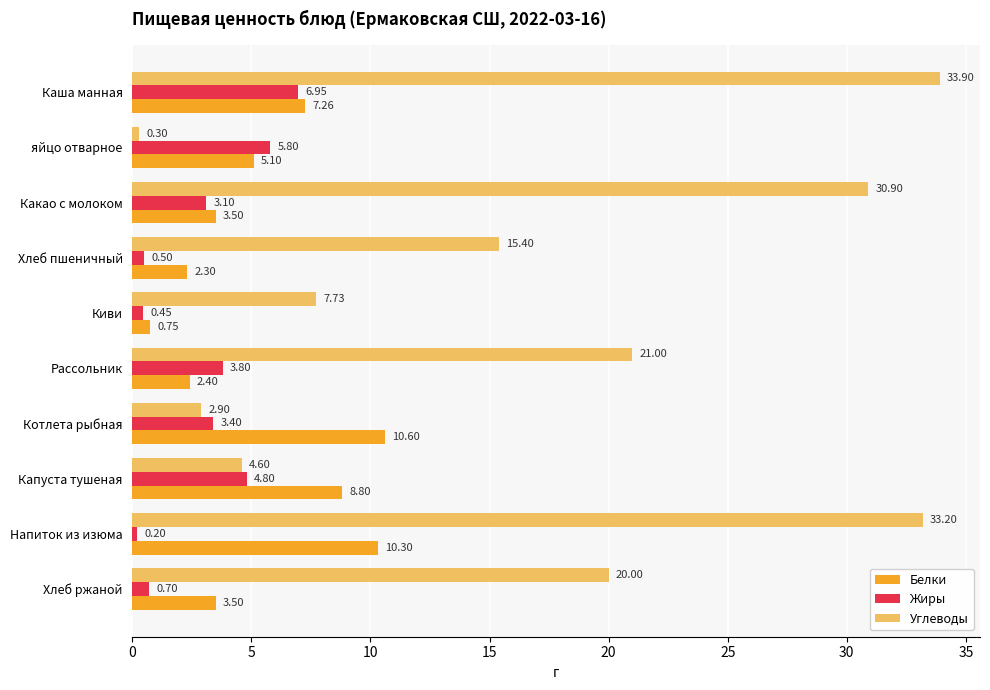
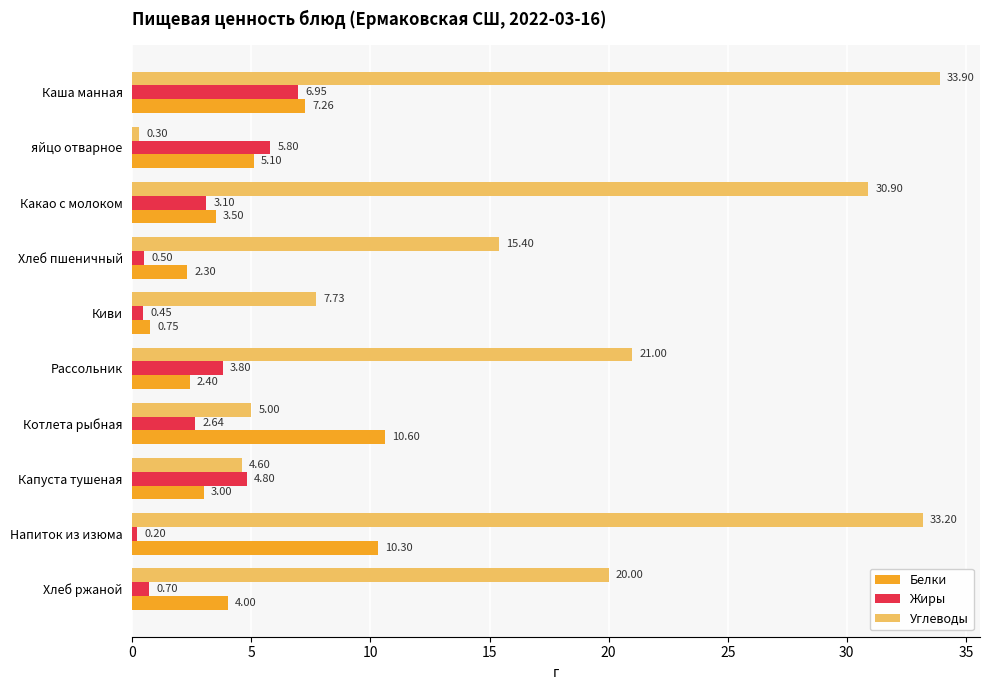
Углеводы, Котлета рыбная: 2.90 -> 5.00
Жиры, Котлета рыбная: 3.40 -> 2.64
Белки, Капуста тушеная: 8.80 -> 3.00
Белки, Хлеб ржаной: 3.50 -> 4.00
